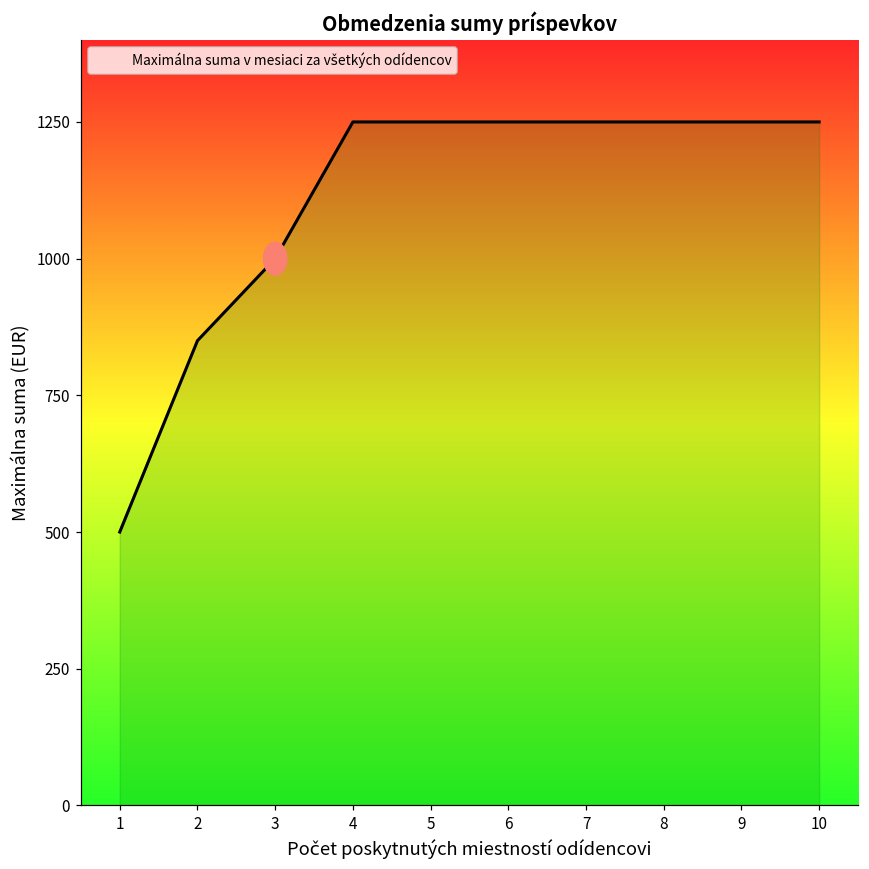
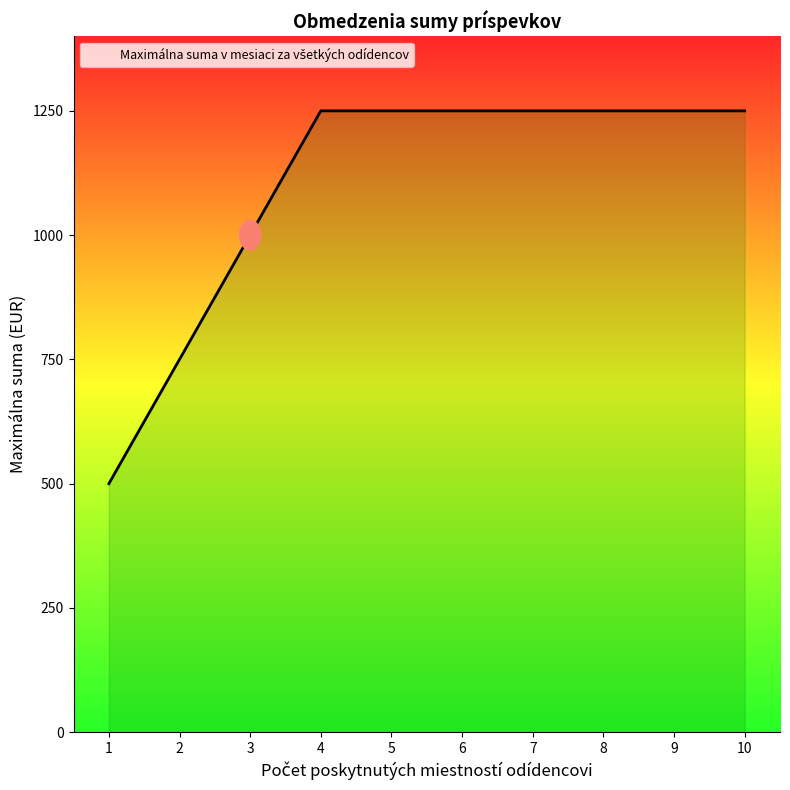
2: 850 -> 750
